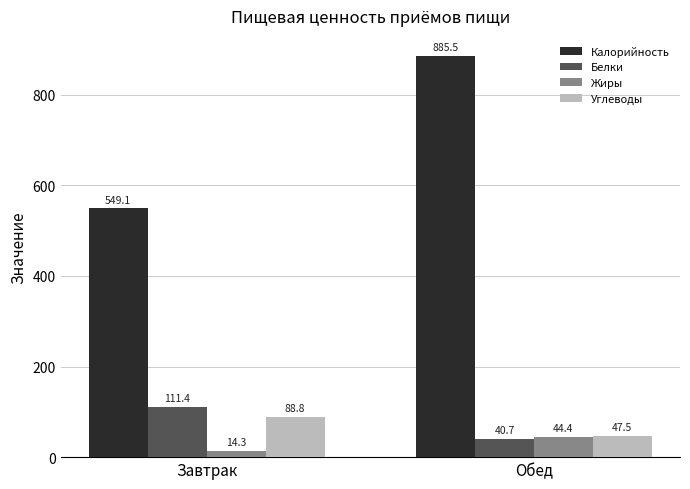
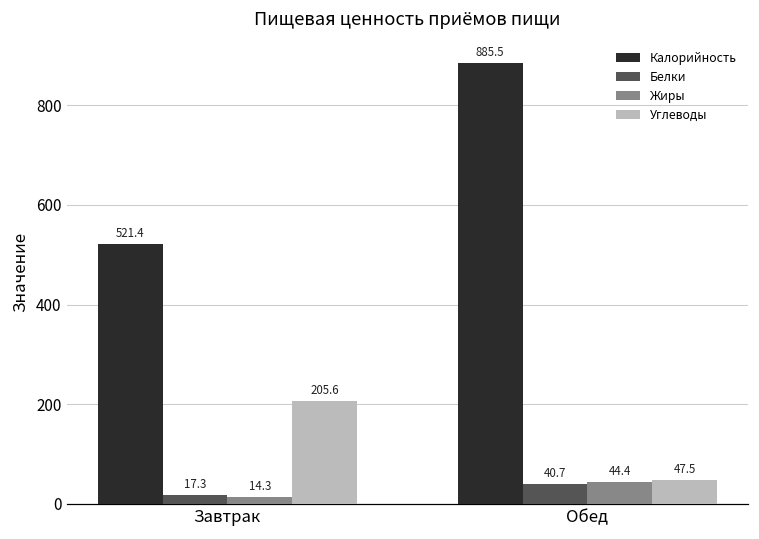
Калорийность, Завтрак: 549.1 -> 521.4
Белки, Завтрак: 111.4 -> 17.3
Углеводы, Завтрак: 88.8 -> 205.6
